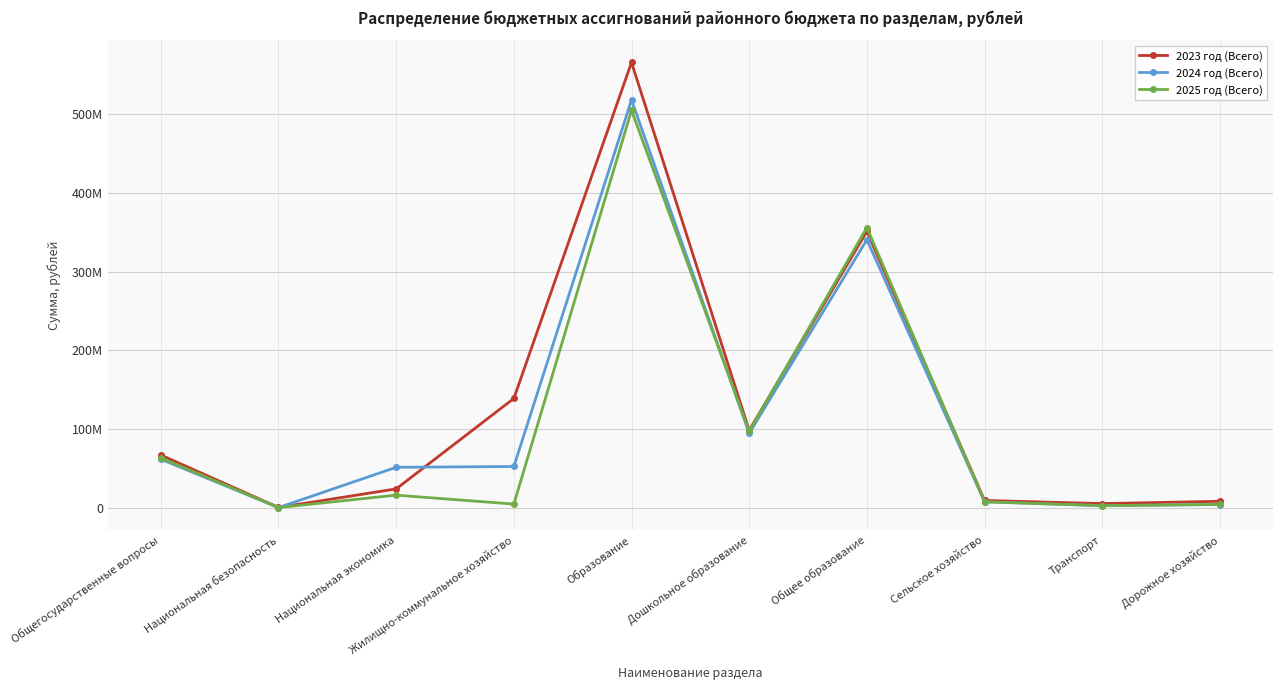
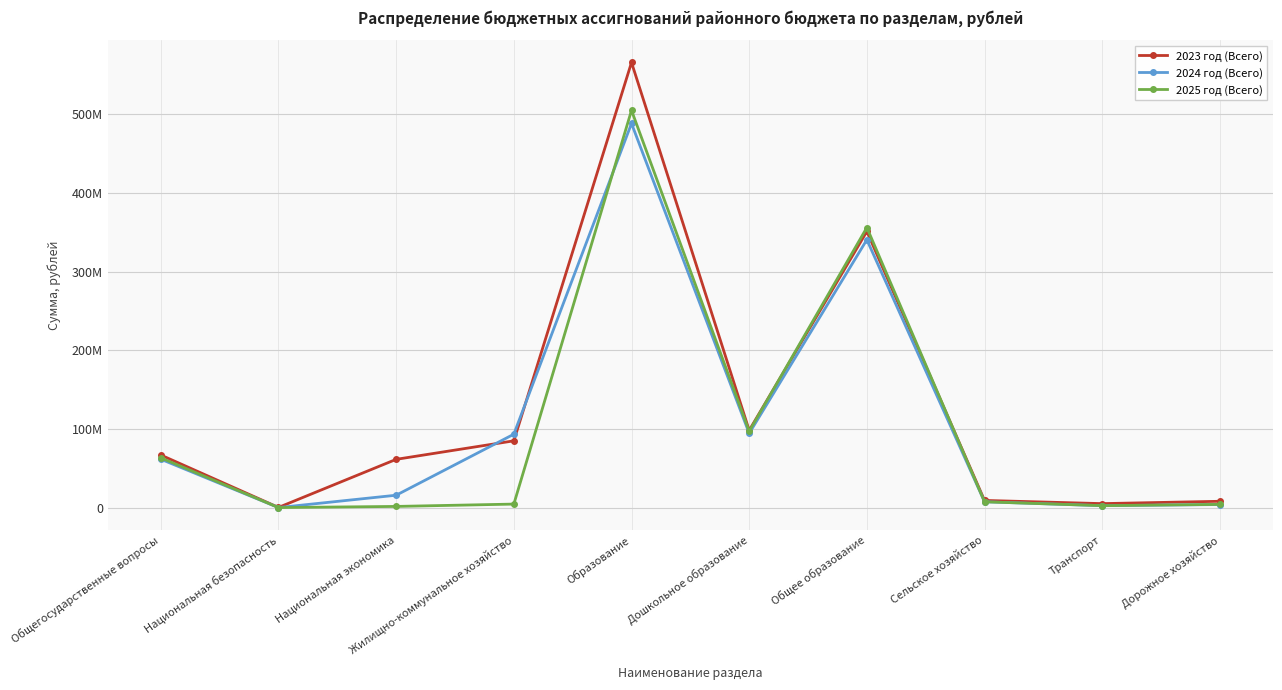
2023 год (Всего), Национальная экономика: 20000000 -> 60000000
2024 год (Всего), Национальная экономика: 50000000 -> 20000000
2025 год (Всего), Национальная экономика: 20000000 -> 0
2023 год (Всего), Жилищно-коммунальное хозяйство: 140000000 -> 90000000
2024 год (Всего), Жилищно-коммунальное хозяйство: 50000000 -> 90000000
2024 год (Всего), Образование: 520000000 -> 490000000
